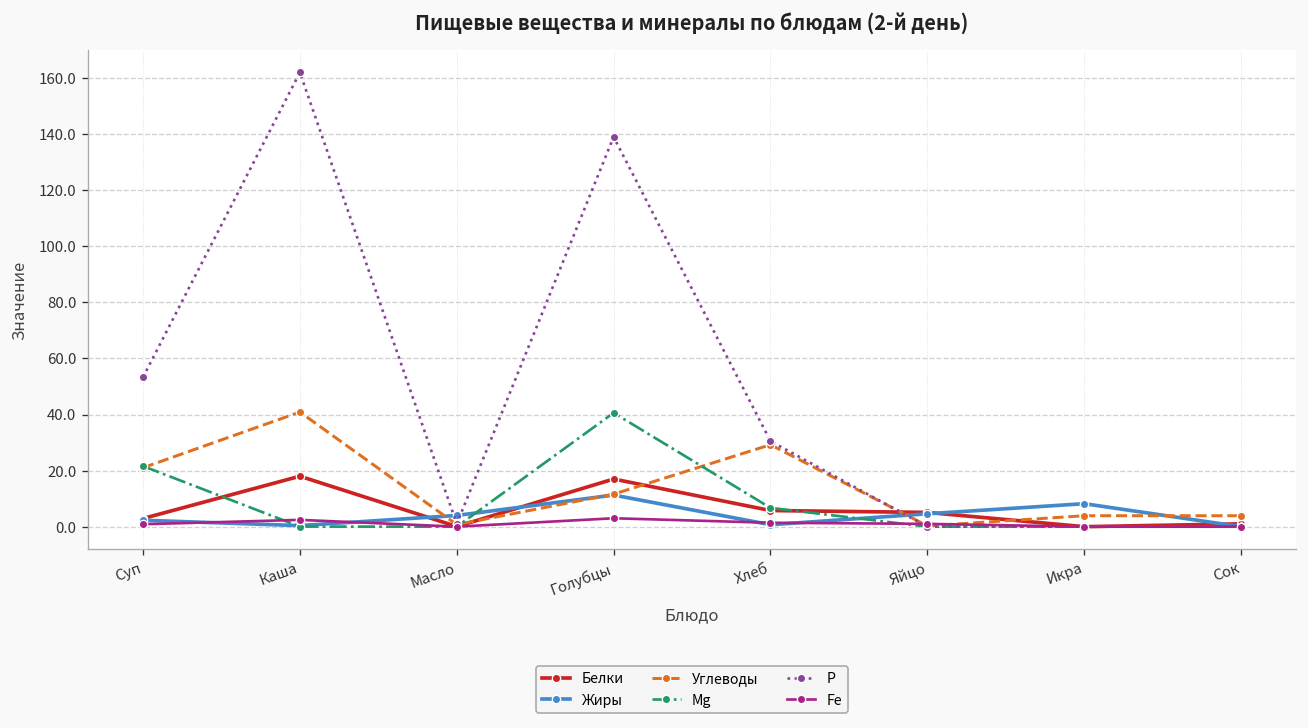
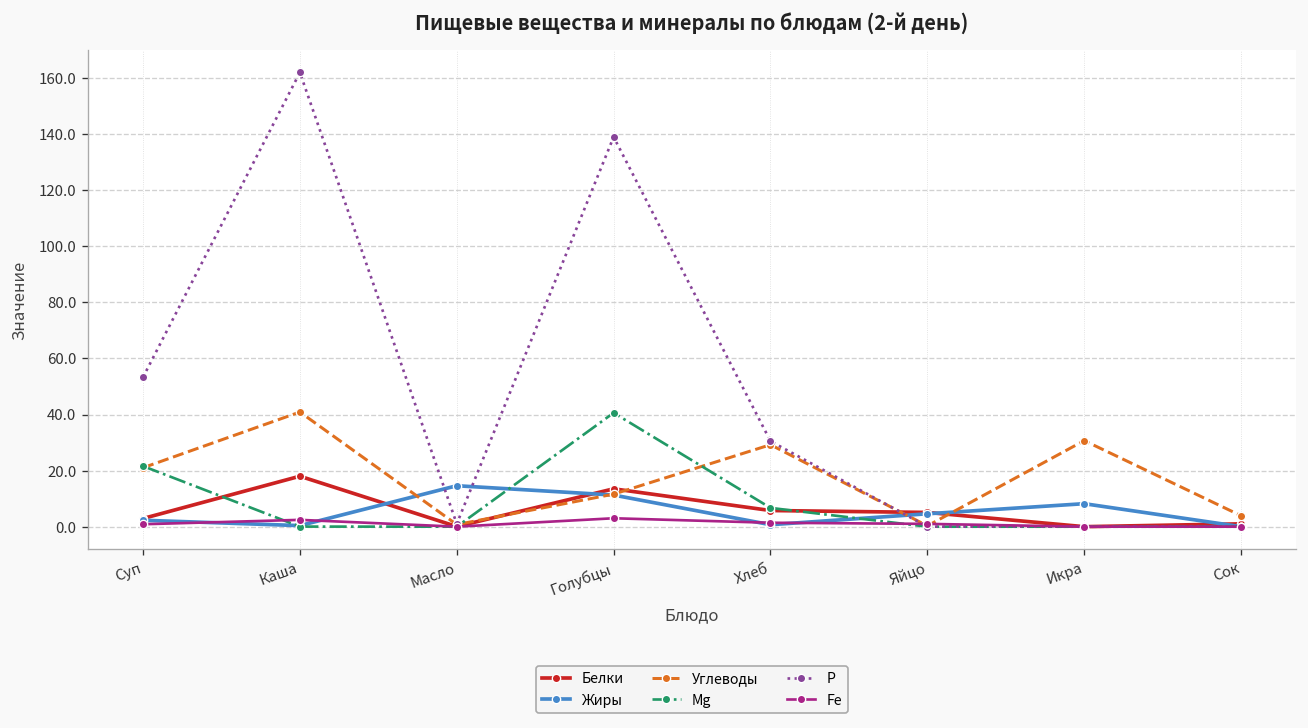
Жиры, Масло: 4 -> 15
Белки, Голубцы: 17 -> 14
Углеводы, Икра: 4 -> 31
